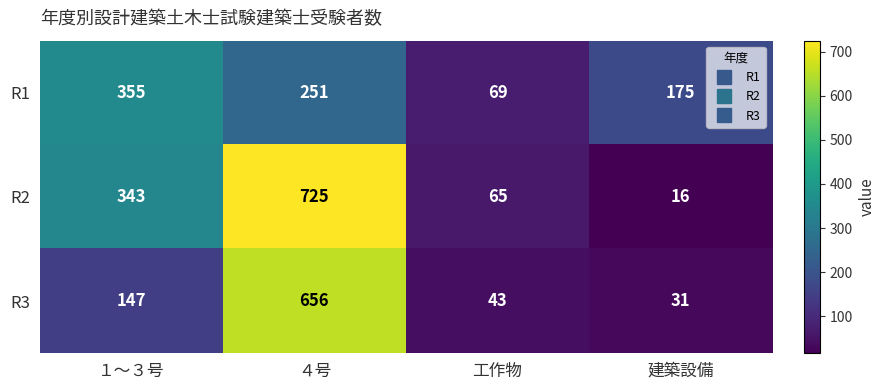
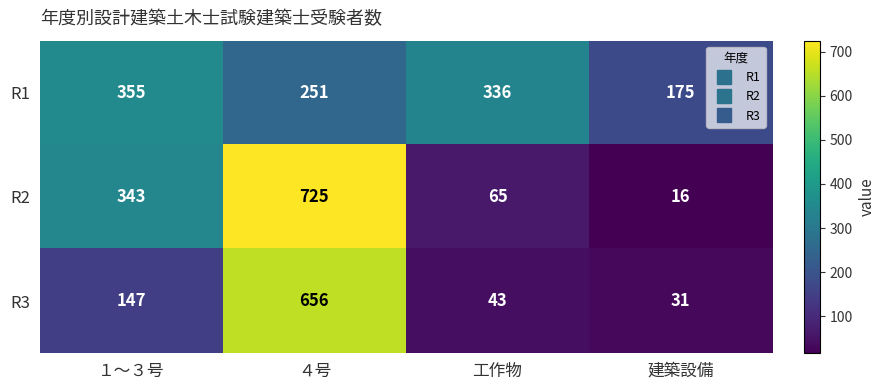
R1, 工作物: 69 -> 336
